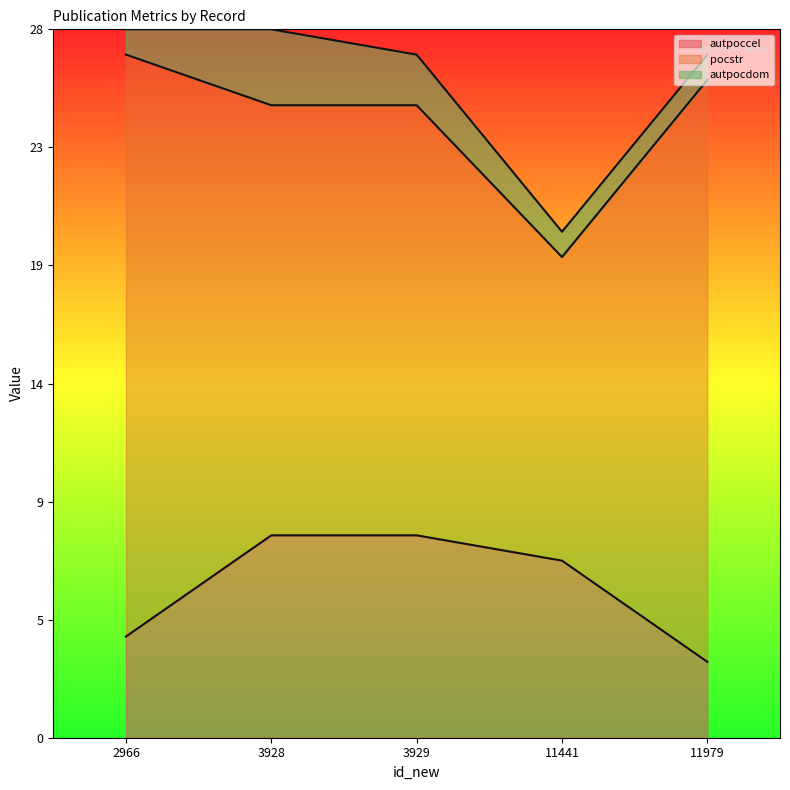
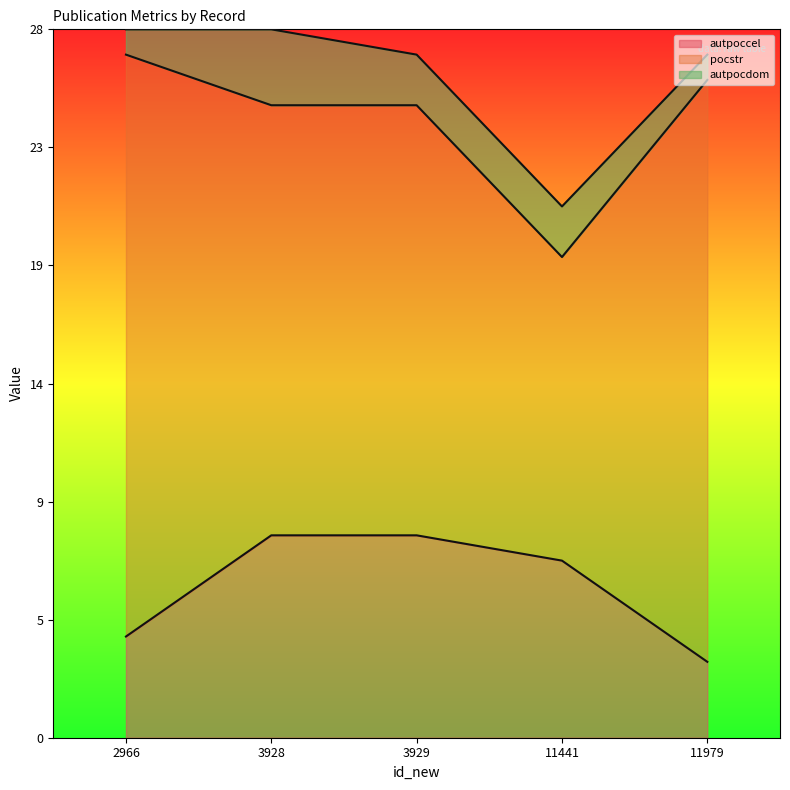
autpocdom, 11441: 1 -> 2
